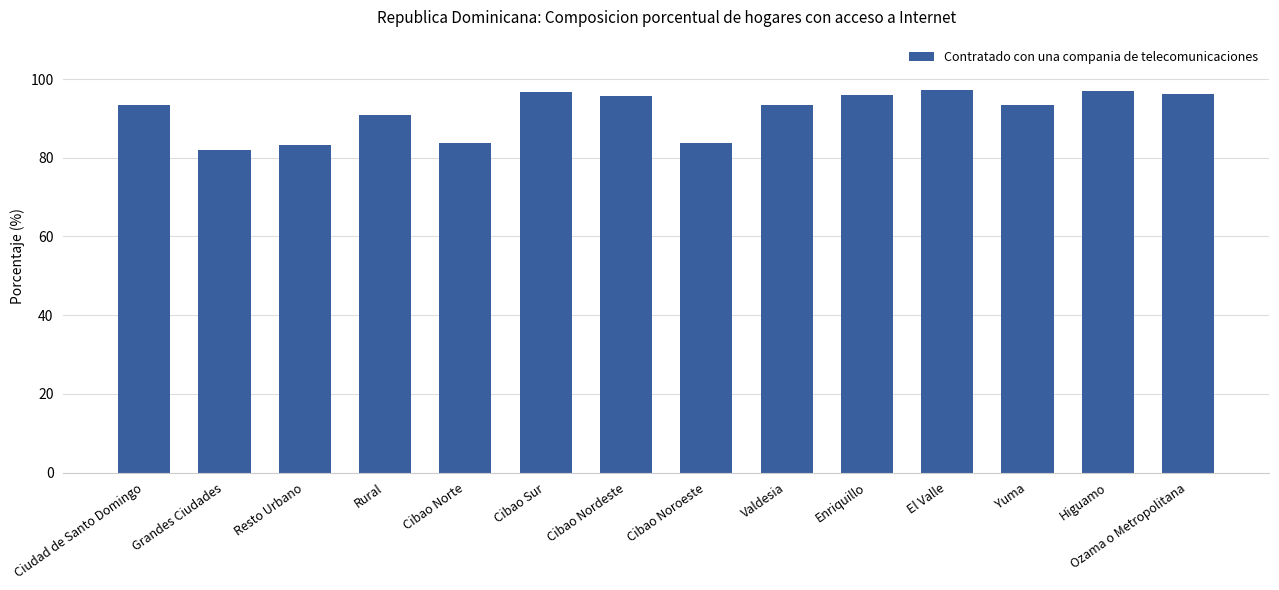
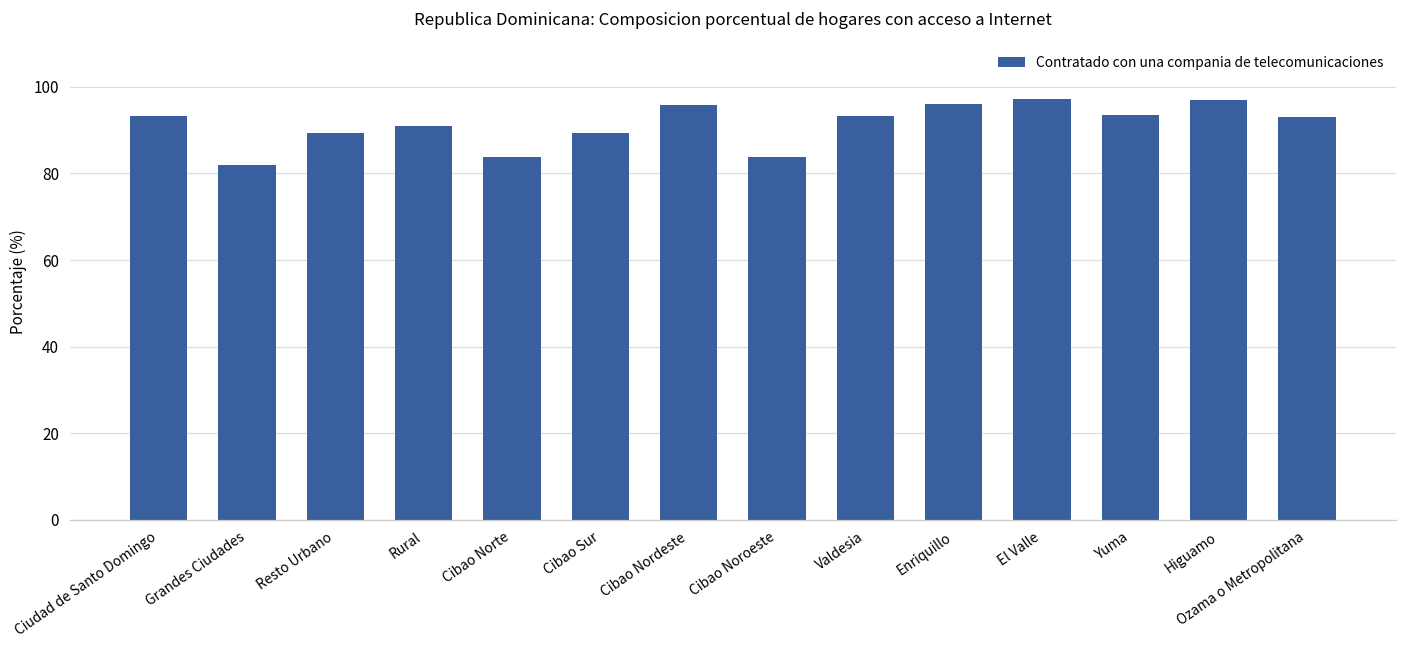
Resto Urbano: 83 -> 89
Cibao Sur: 97 -> 89
Ozama o Metropolitana: 96 -> 93
